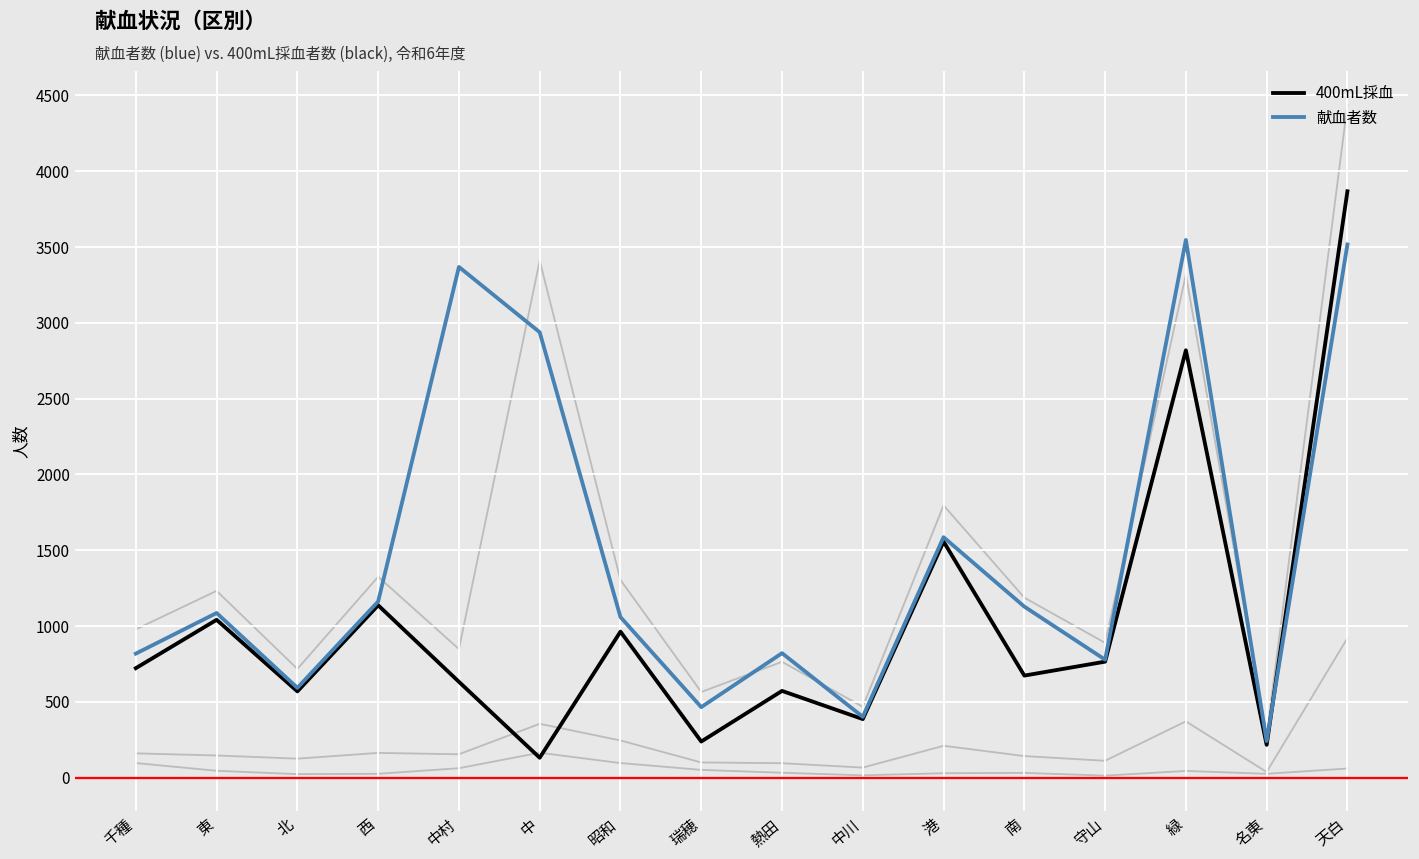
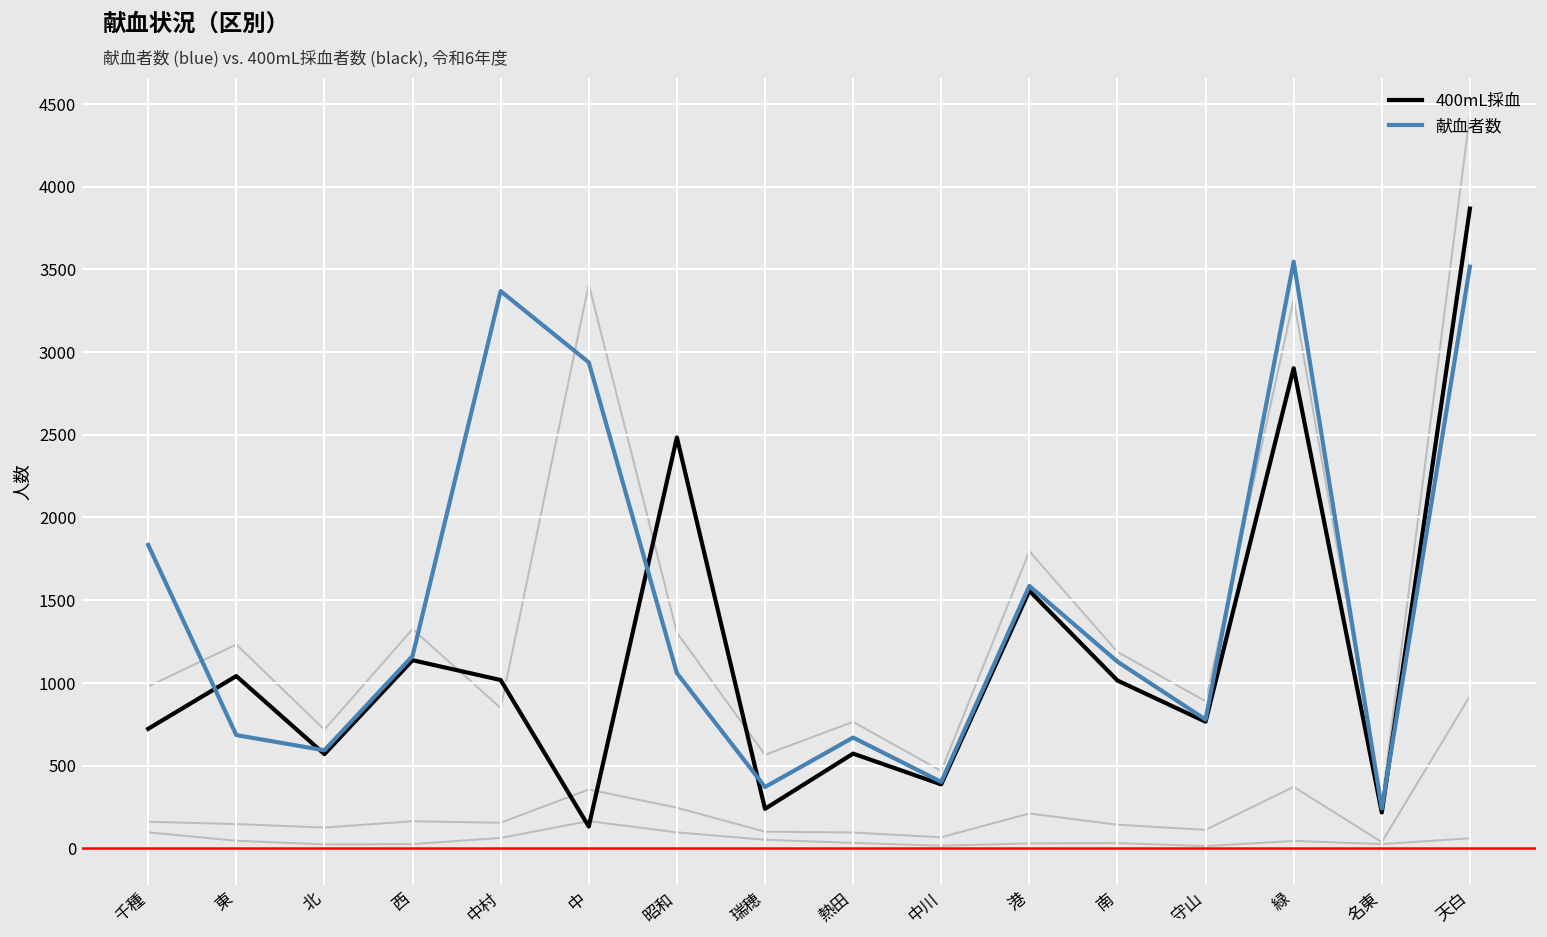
献血者数, 千種: 820 -> 1830
献血者数, 東: 1090 -> 680
400mL採血, 中村: 630 -> 1020
400mL採血, 昭和: 960 -> 2480
献血者数, 瑞穂: 470 -> 370
献血者数, 熱田: 820 -> 670
400mL採血, 南: 670 -> 1010
400mL採血, 緑: 2820 -> 2900
